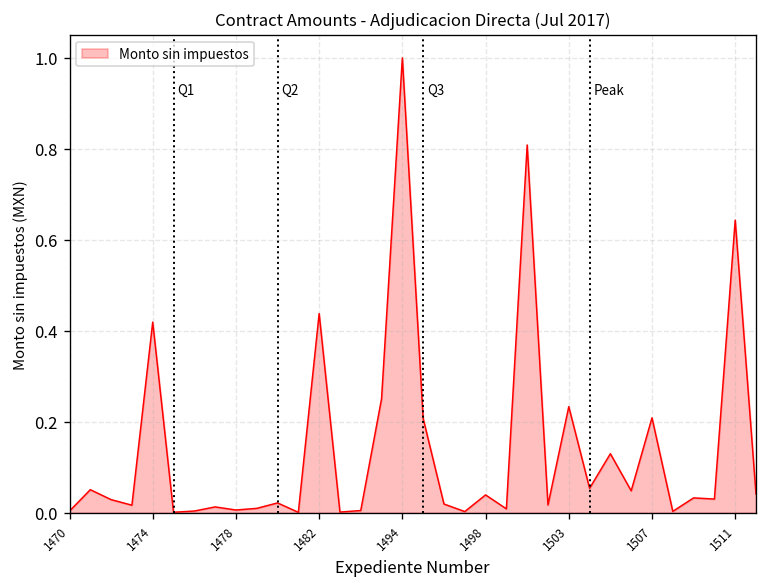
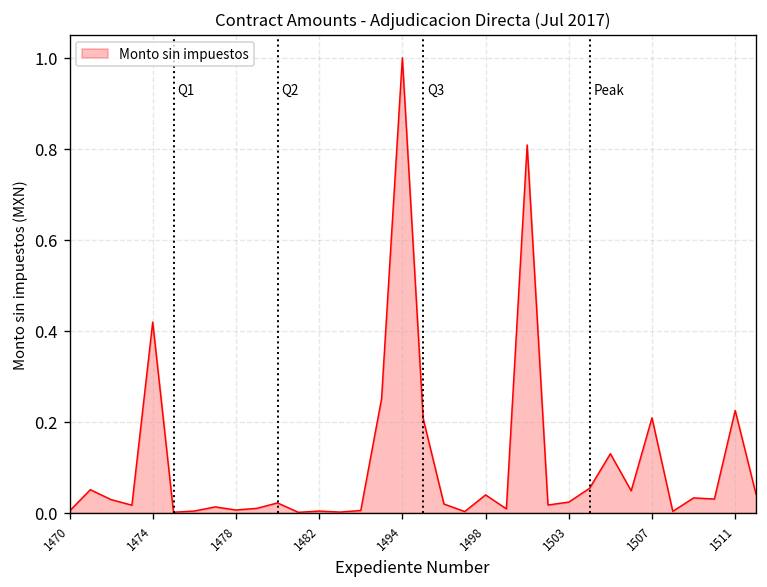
1482: 0.44 -> 0.00
1503: 0.23 -> 0.02
1511: 0.64 -> 0.22
